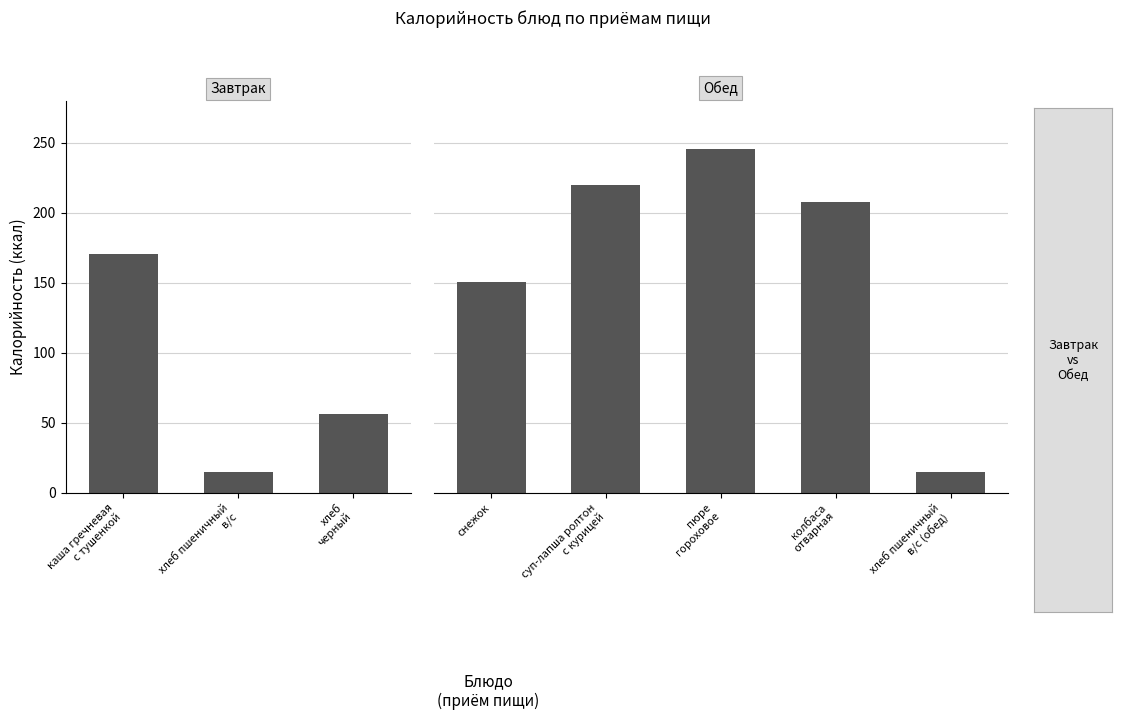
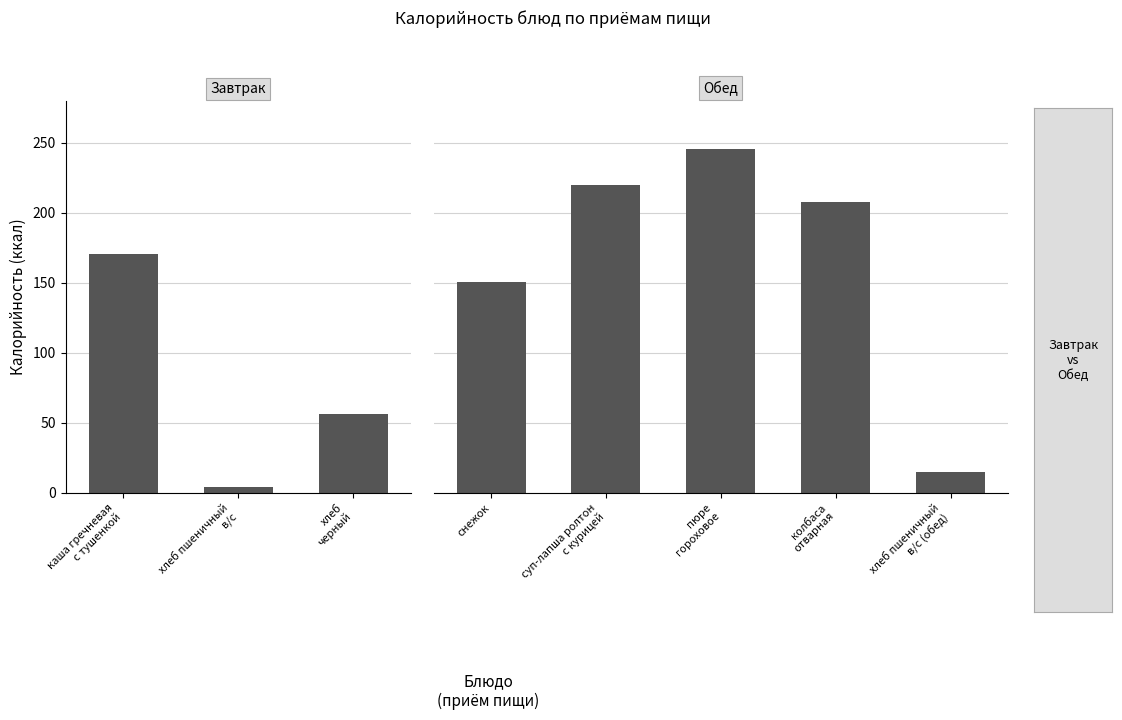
Завтрак, хлеб пшеничный в/с: 15 -> 4
